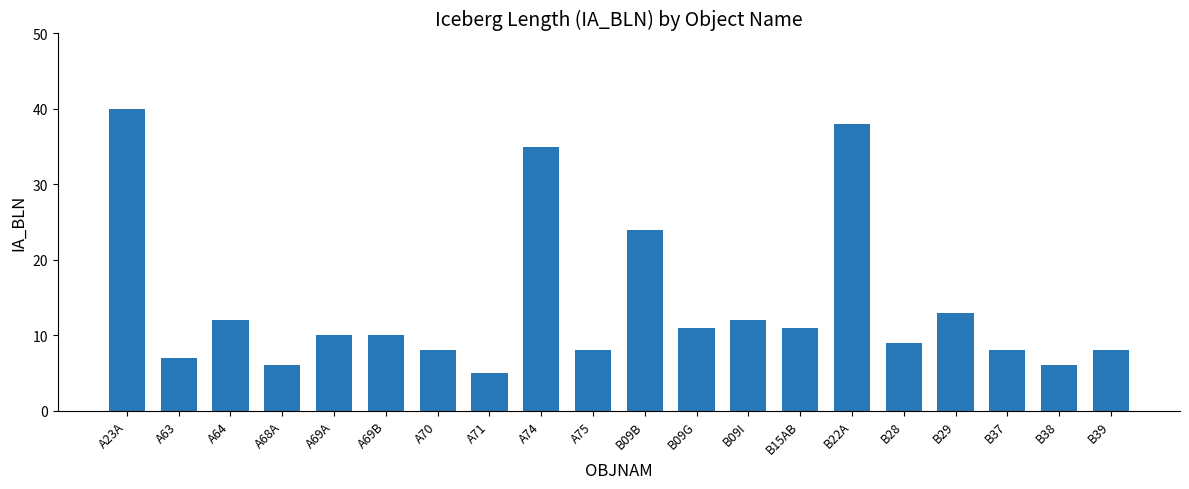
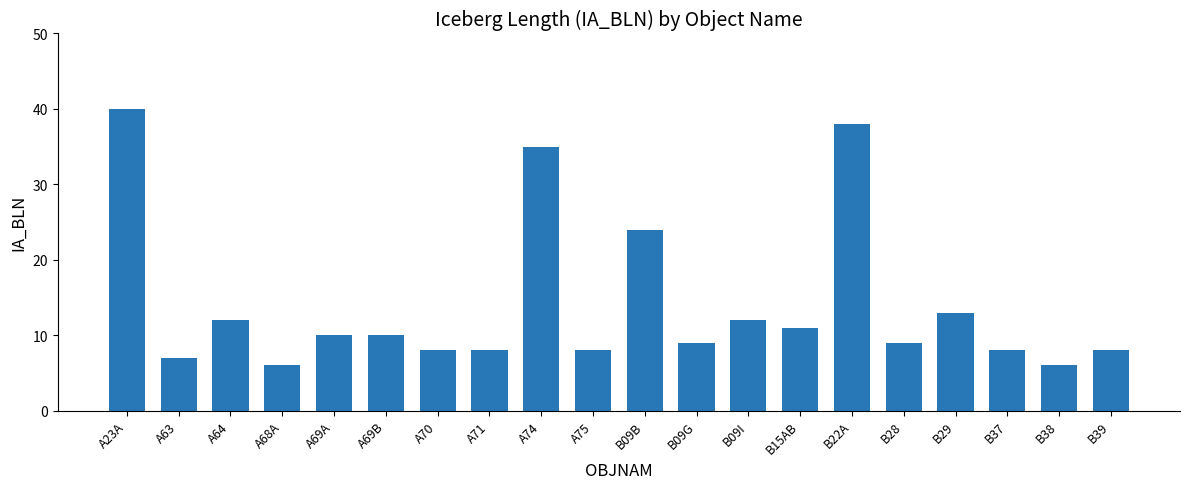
A71: 5 -> 8
B09G: 11 -> 9
